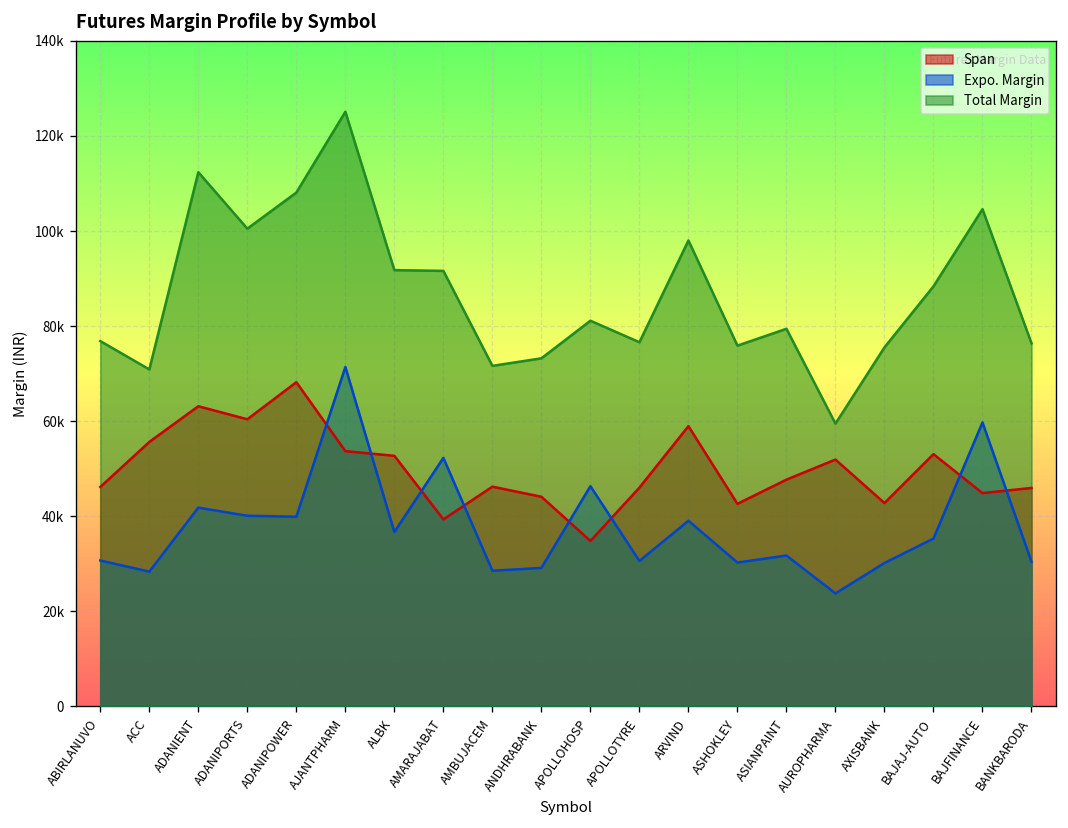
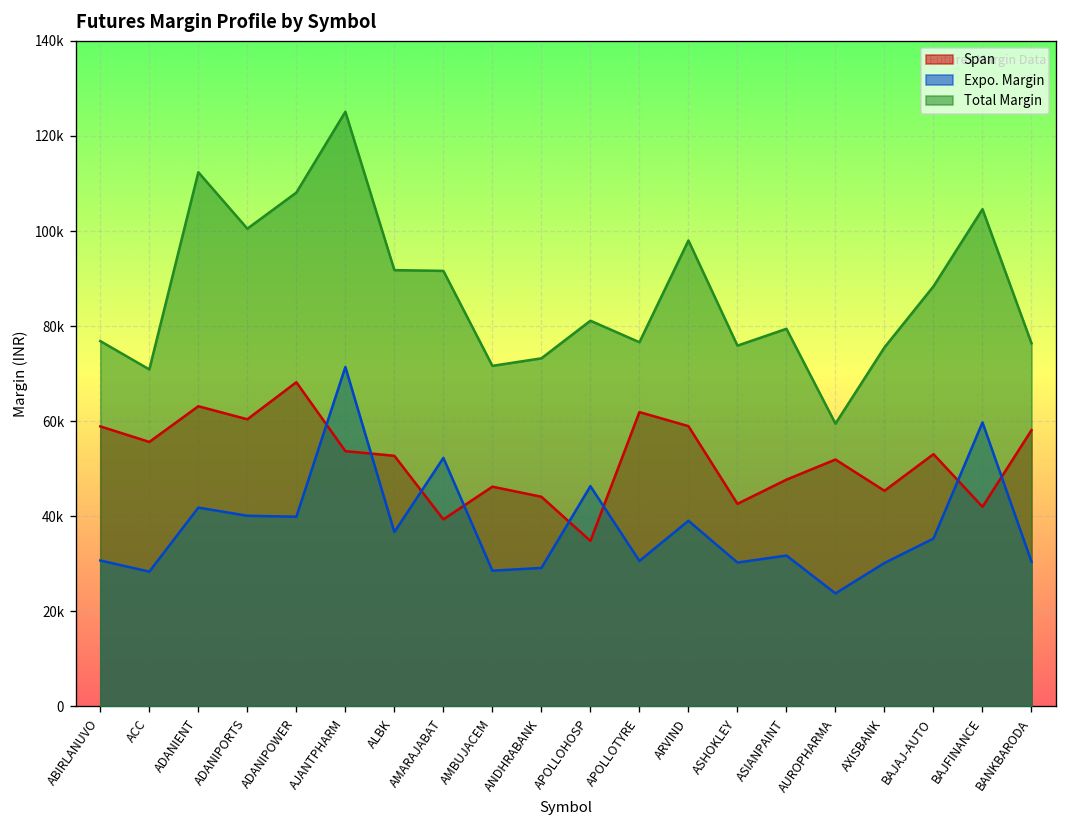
Span, ABIRLANUVO: 46000 -> 59000
Span, APOLLOTYRE: 46000 -> 62000
Span, AXISBANK: 43000 -> 45000
Span, BAJFINANCE: 45000 -> 42000
Span, BANKBARODA: 46000 -> 58000
